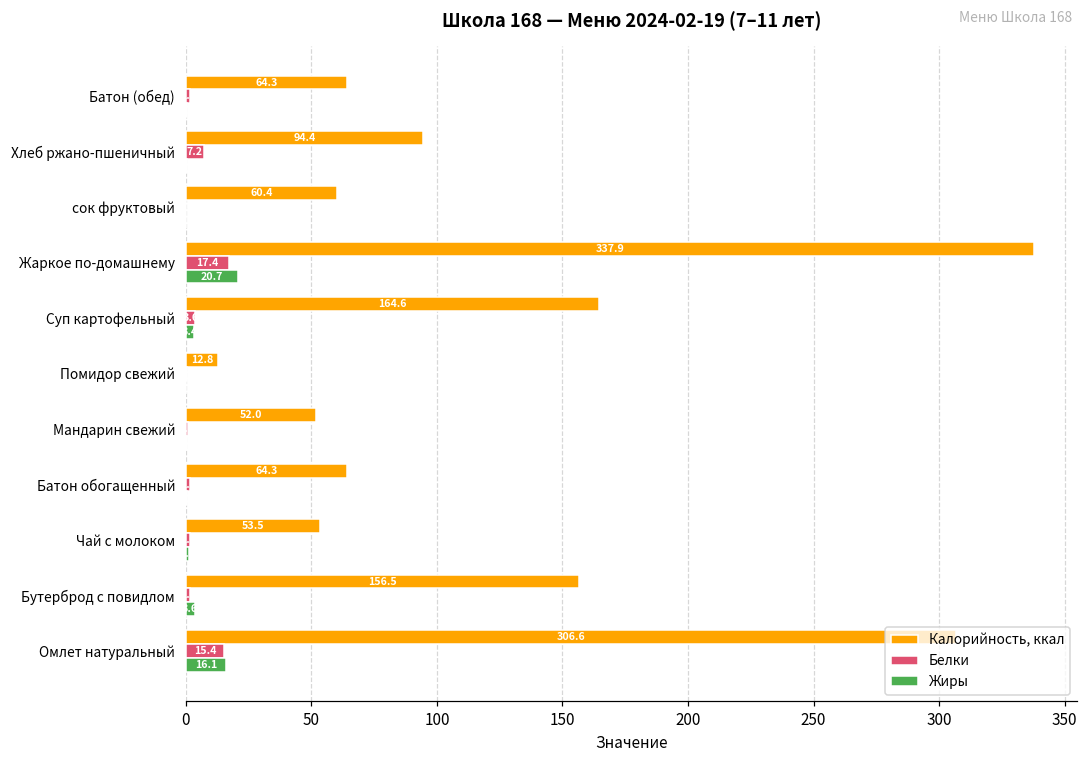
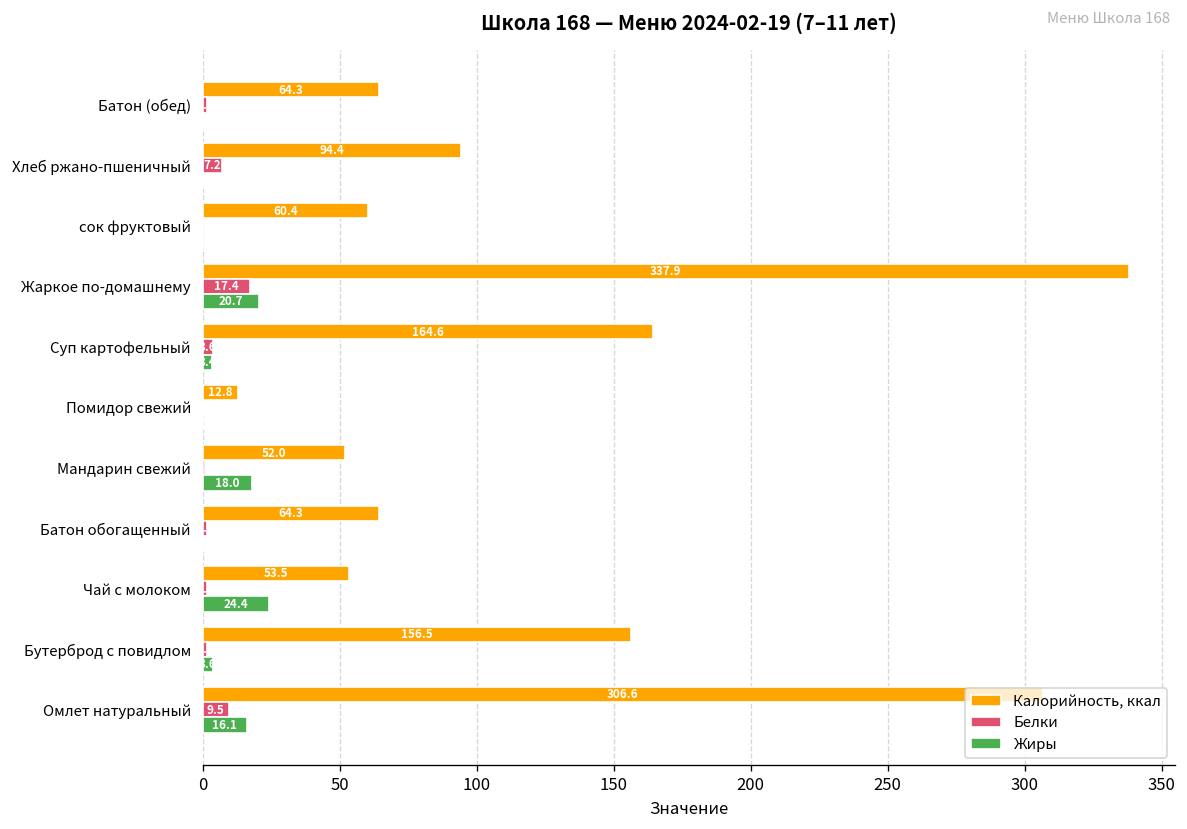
Жиры, Мандарин свежий: 0 -> 18
Жиры, Чай с молоком: 1 -> 24
Белки, Омлет натуральный: 15.4 -> 9.5
